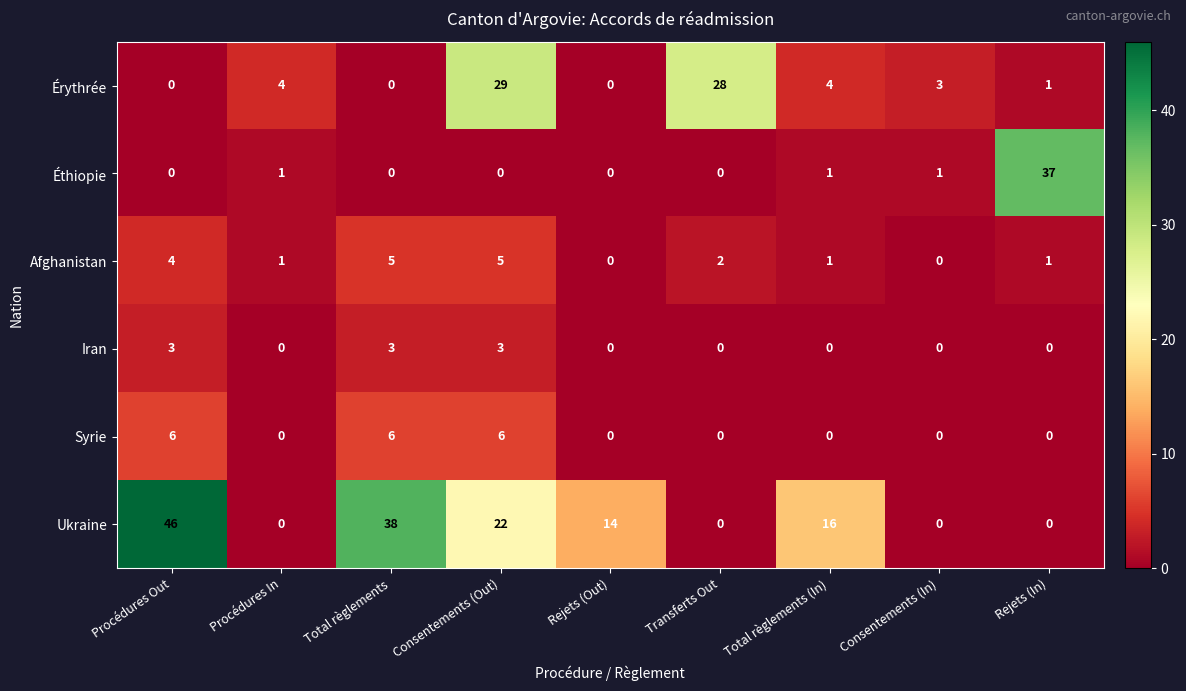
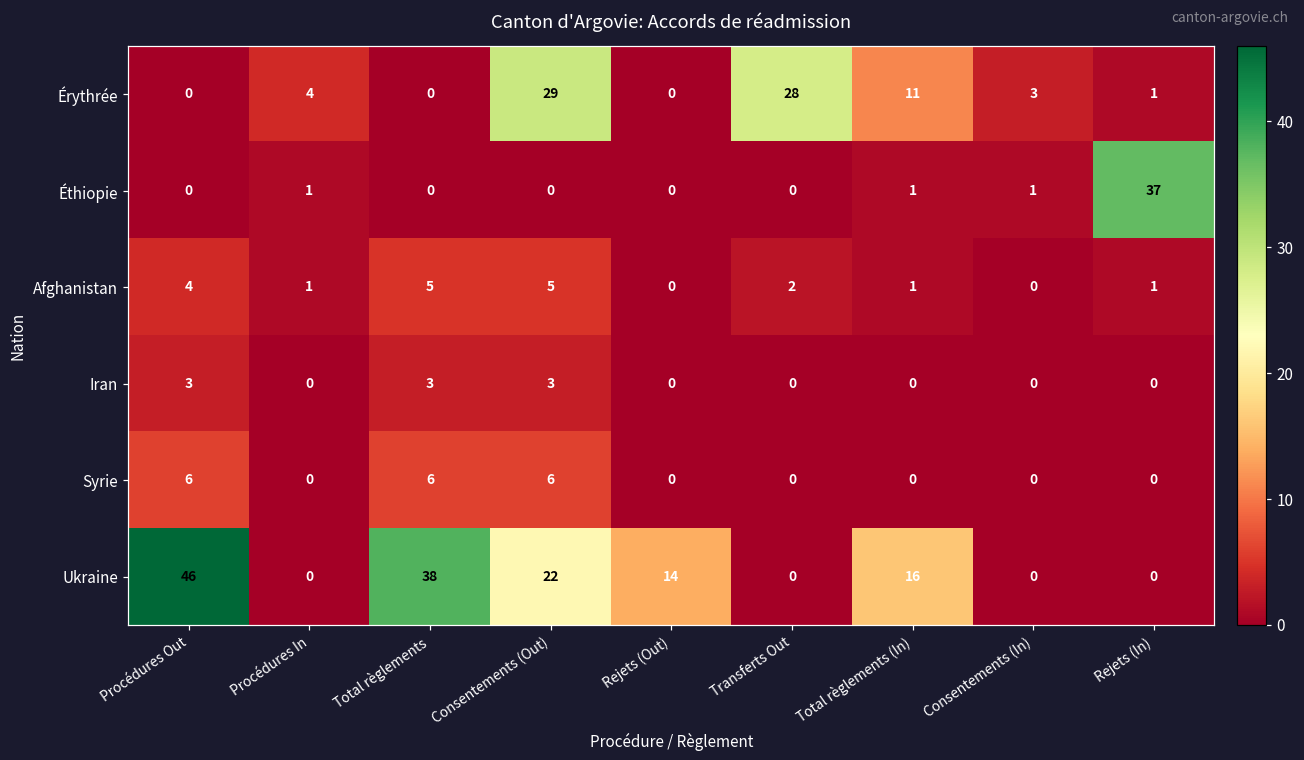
Érythrée, Total règlements (In): 4 -> 11
